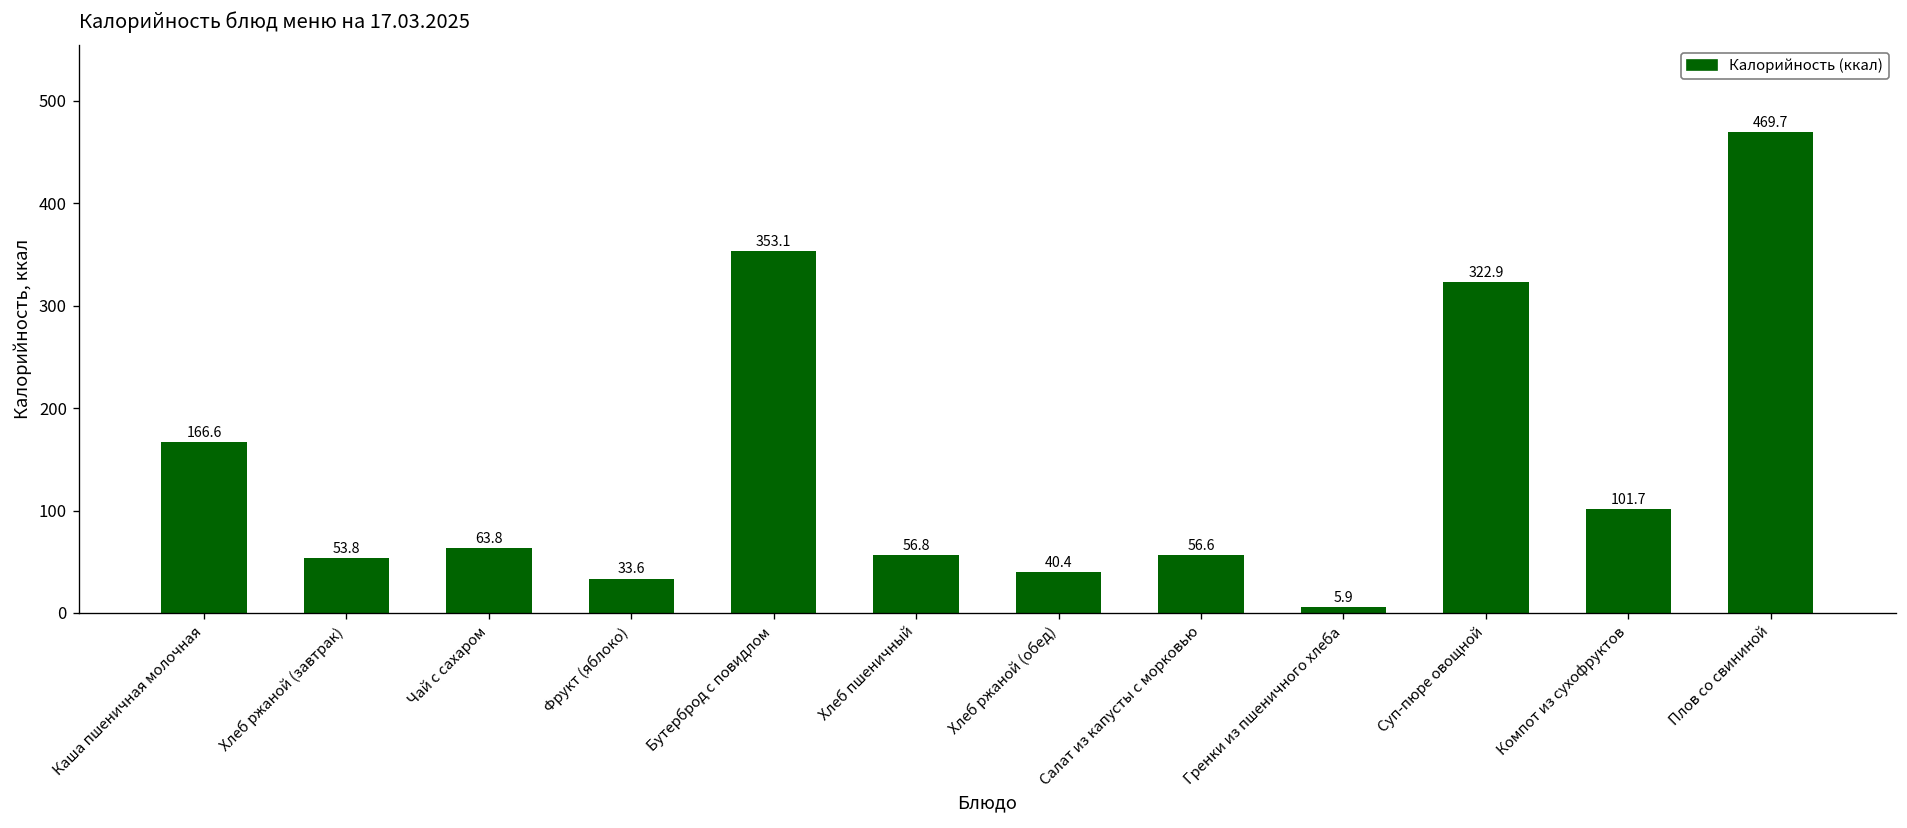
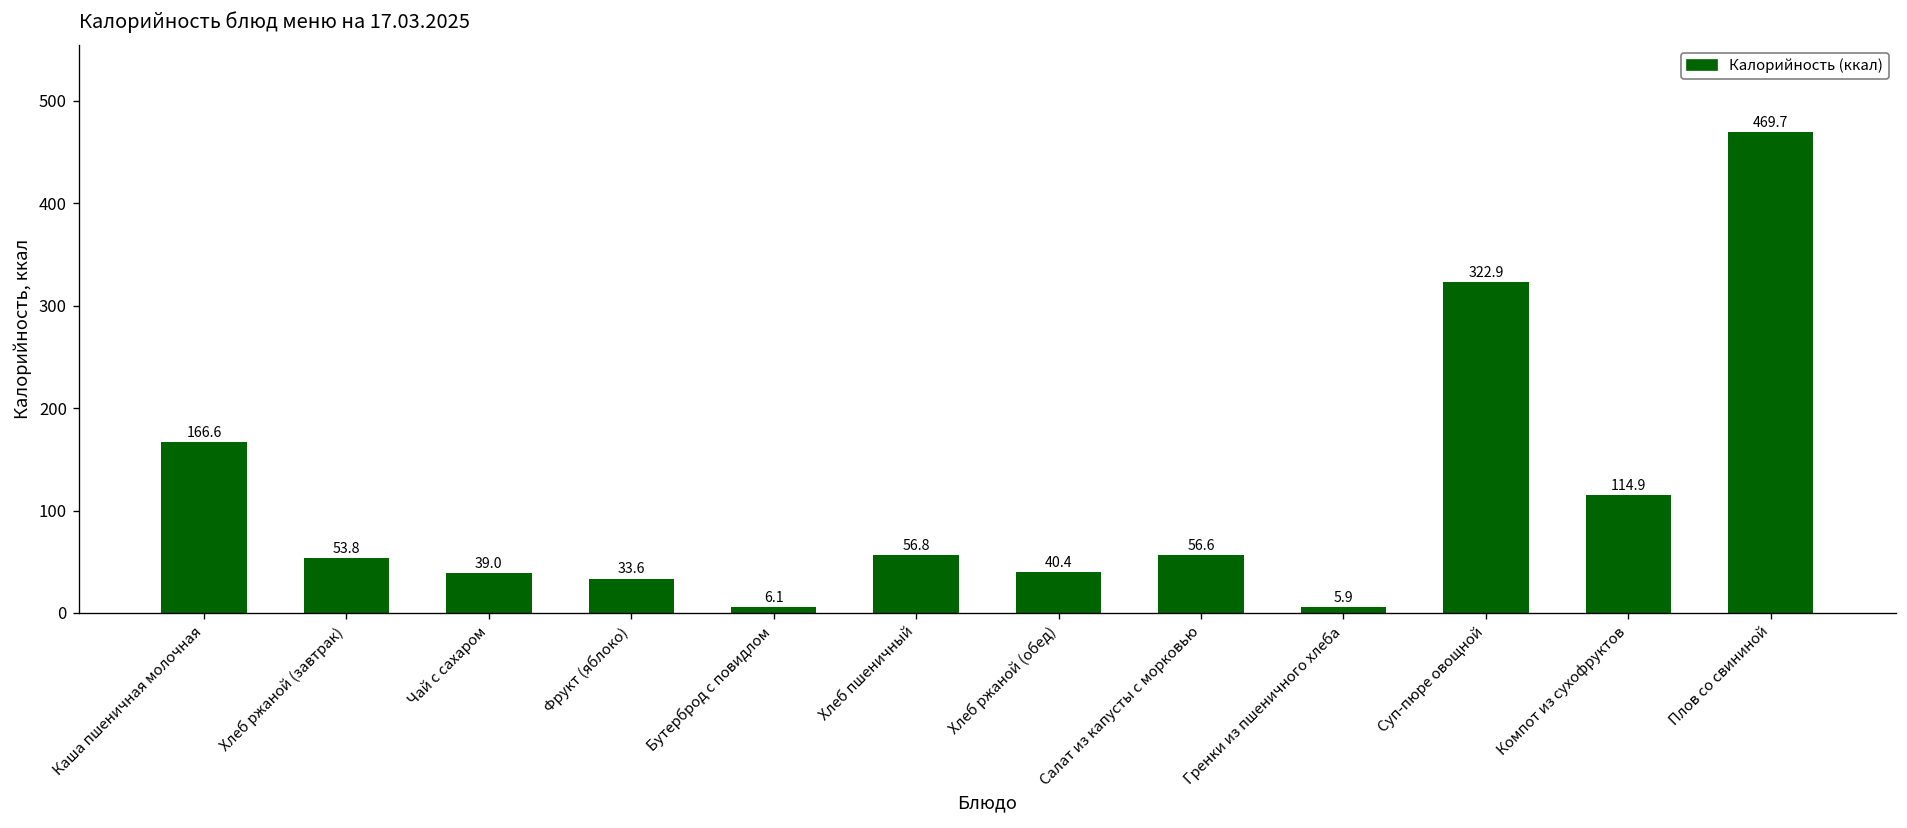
Чай с сахаром: 63.8 -> 39.0
Бутерброд с повидлом: 353.1 -> 6.1
Компот из сухофруктов: 101.7 -> 114.9
